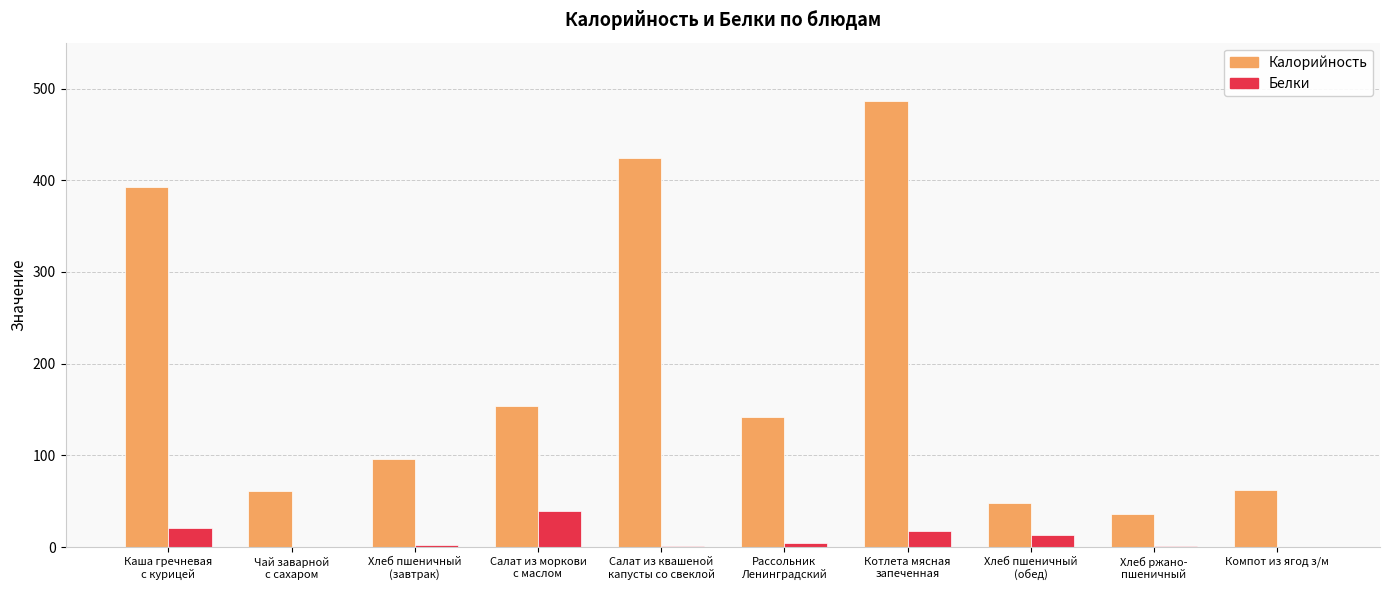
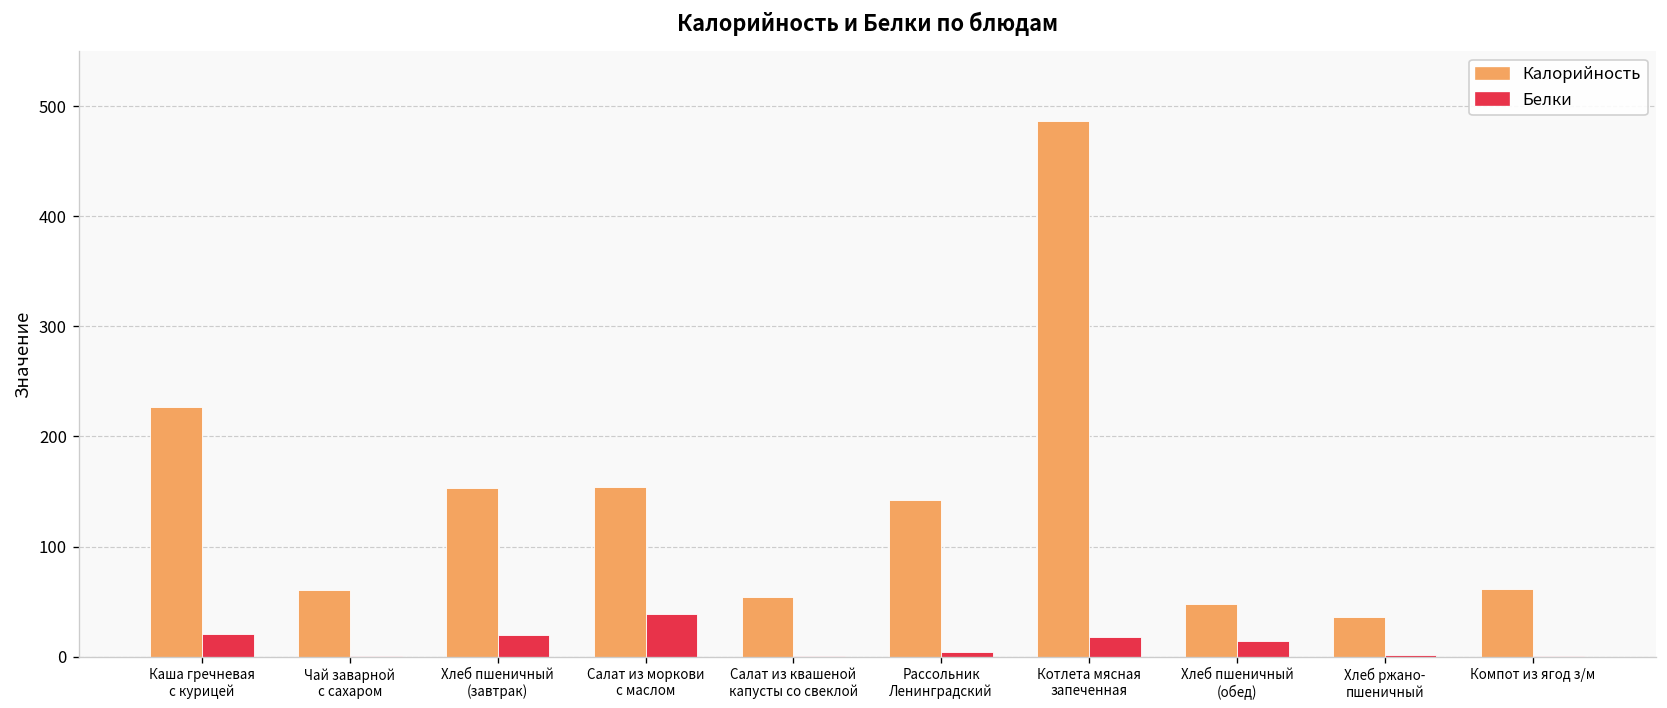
Калорийность, Каша гречневая с курицей: 390 -> 230
Калорийность, Хлеб пшеничный (завтрак): 100 -> 150
Белки, Хлеб пшеничный (завтрак): 0 -> 20
Калорийность, Салат из квашеной капусты со свеклой: 420 -> 50
